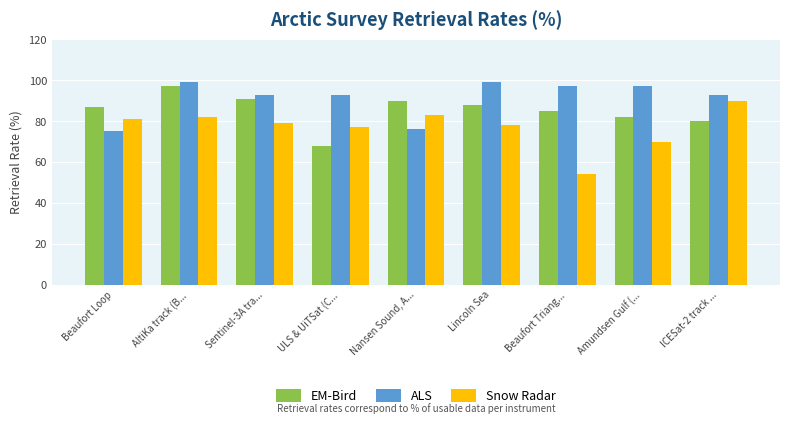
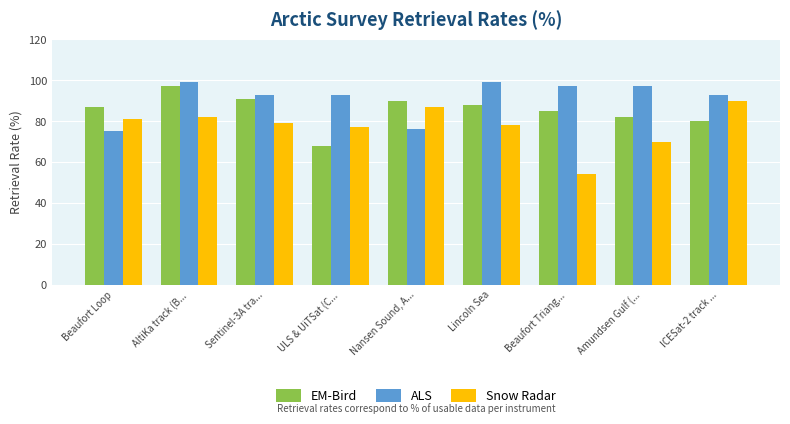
Snow Radar, Nansen Sound, A...: 83 -> 87
